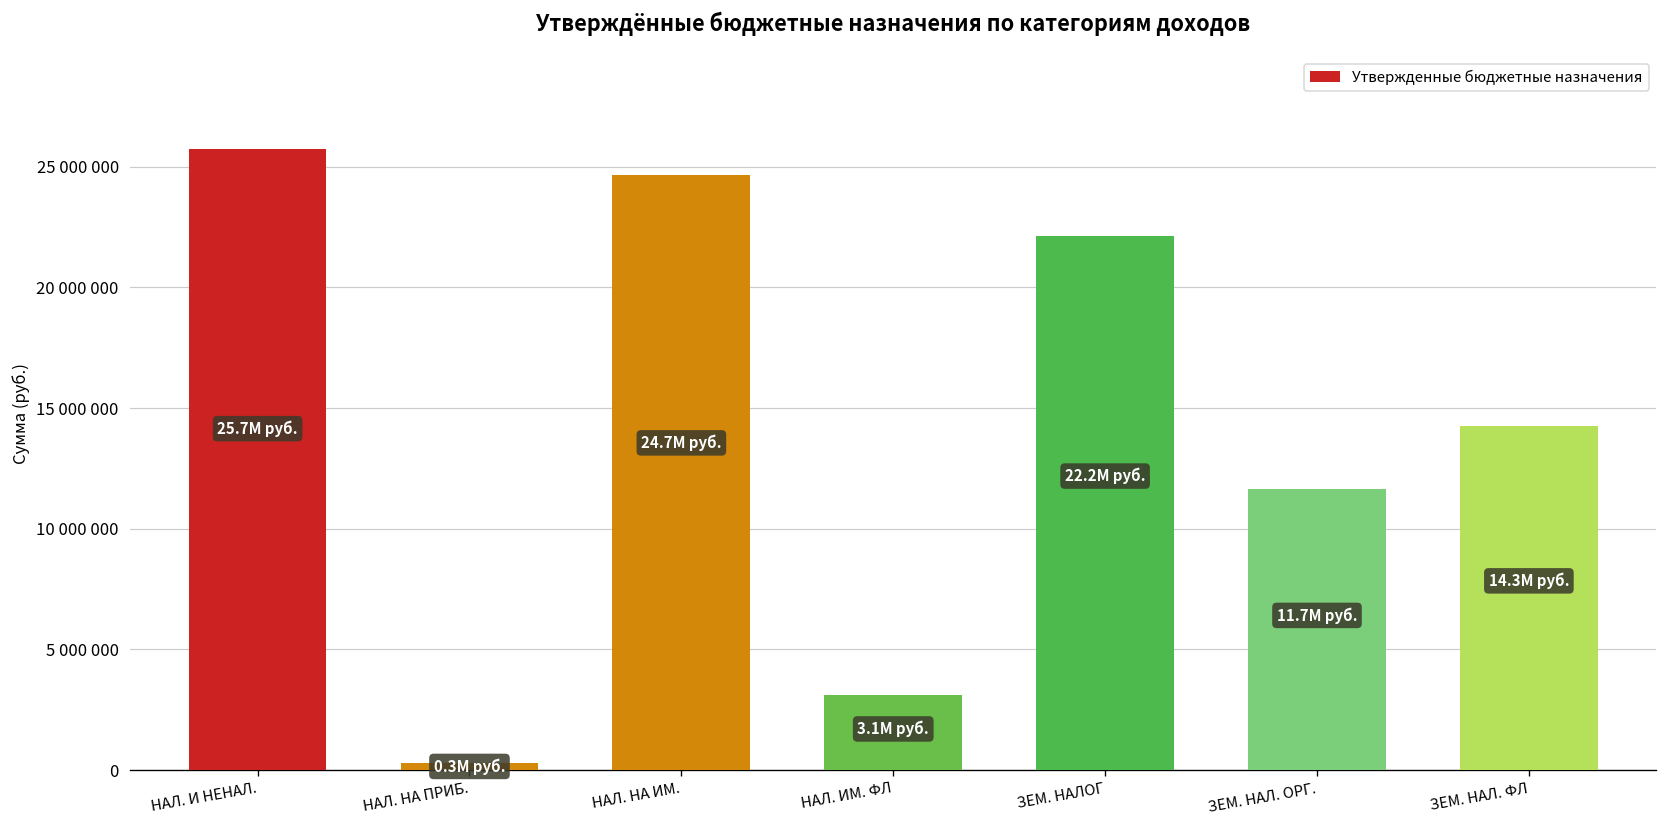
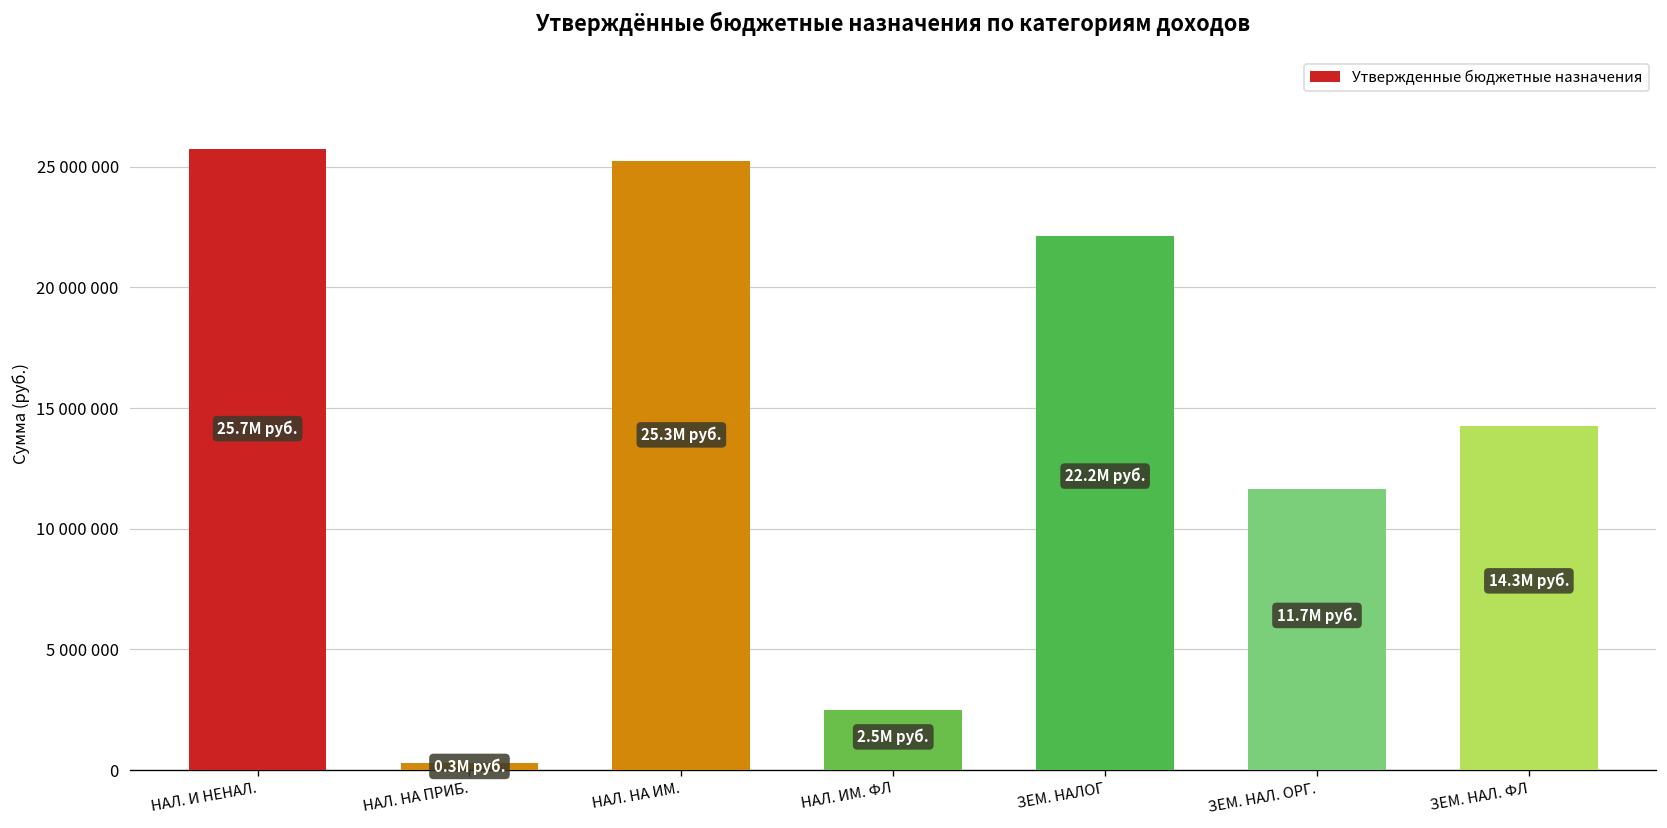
НАЛ. НА ИМ.: 24.7M -> 25.3M
НАЛ. ИМ. ФЛ: 3.1M -> 2.5M
